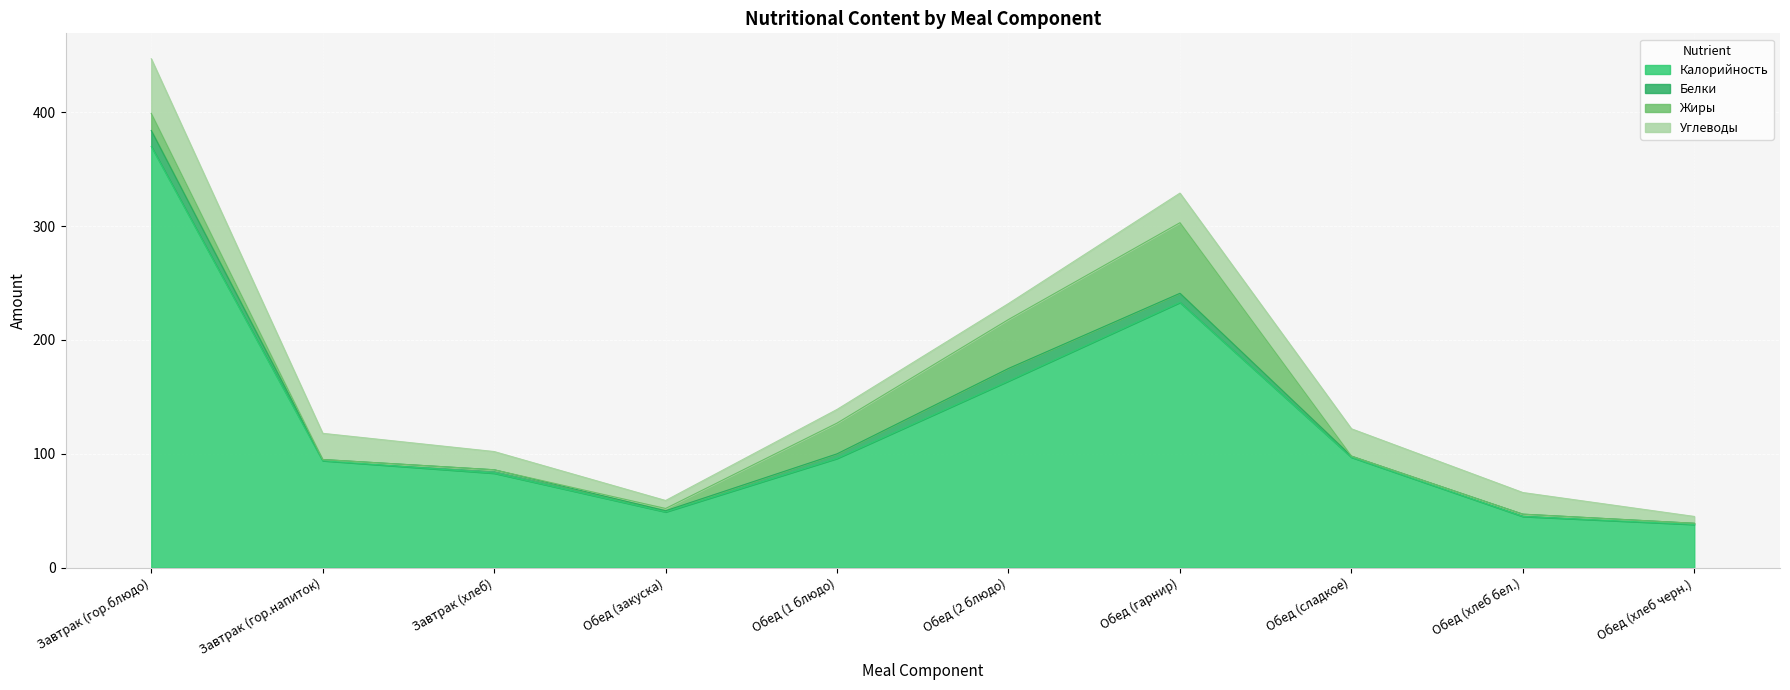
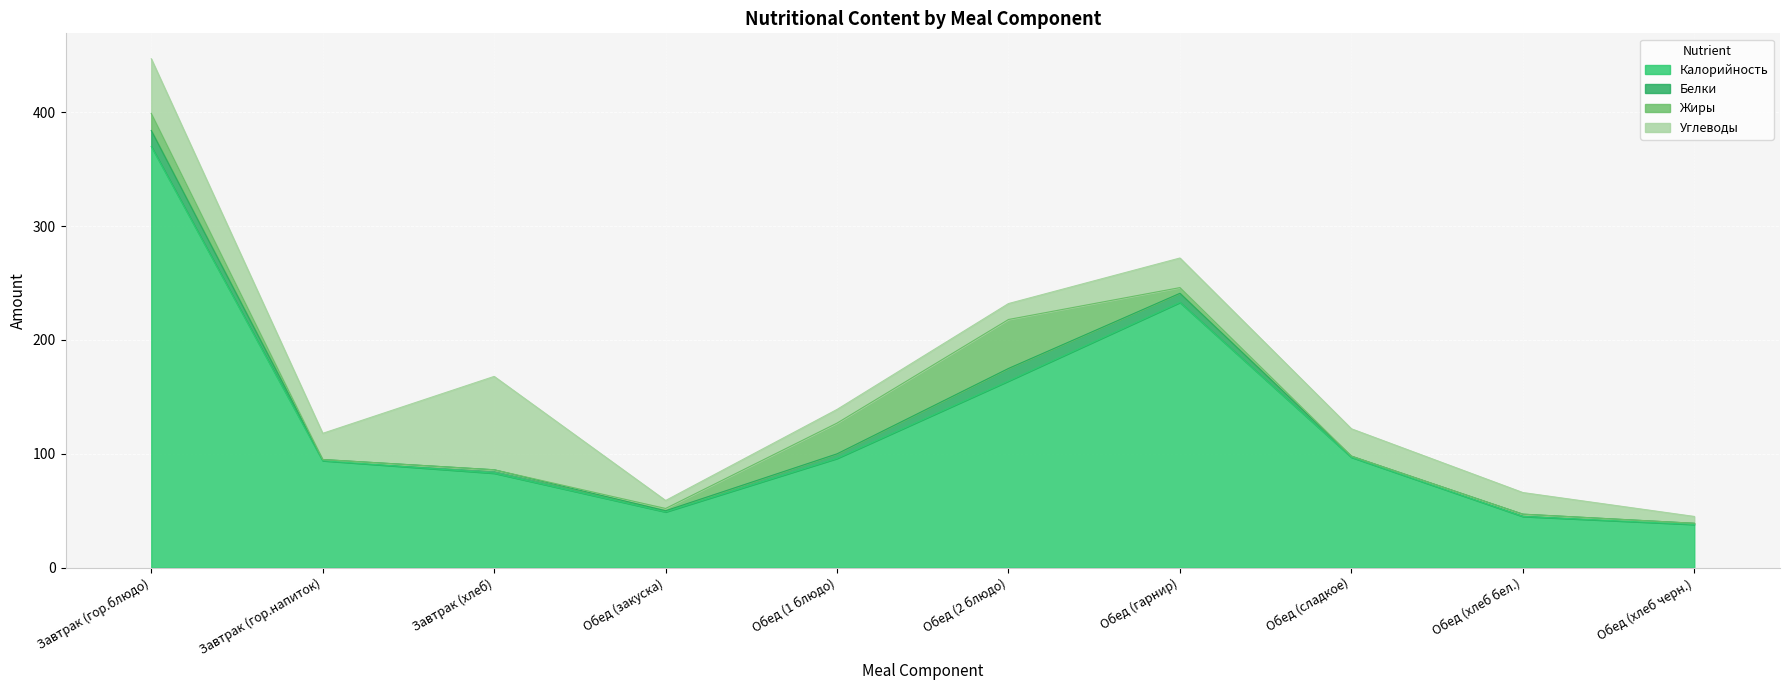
Углеводы, Завтрак (хлеб): 16 -> 82
Жиры, Обед (гарнир): 62 -> 5
